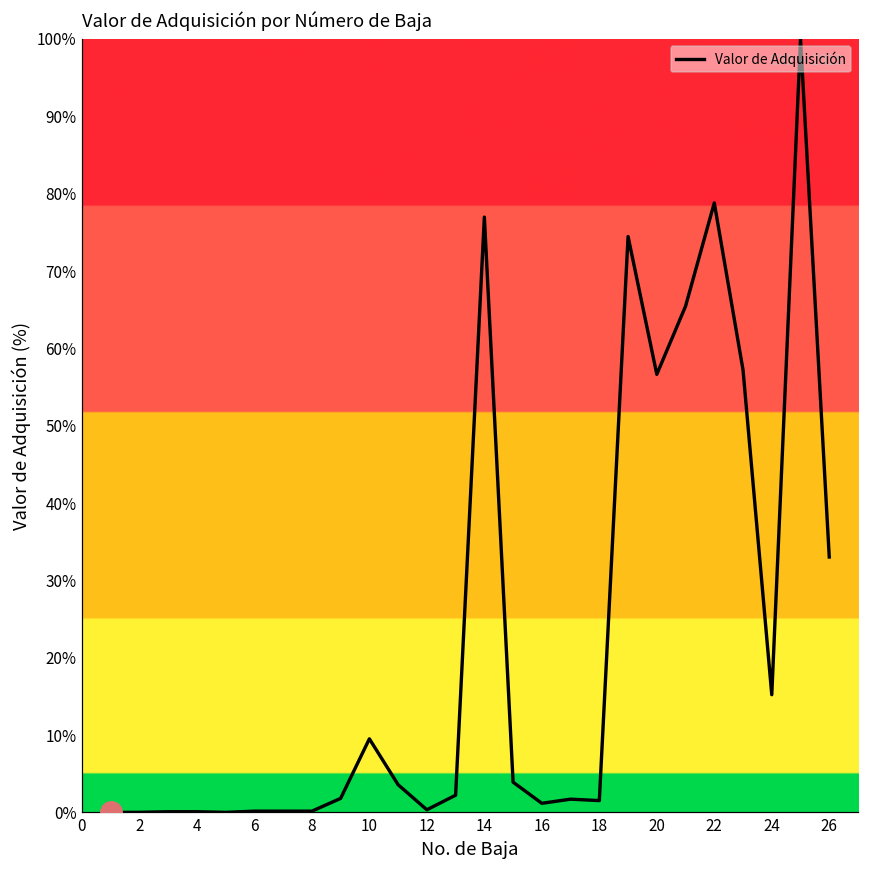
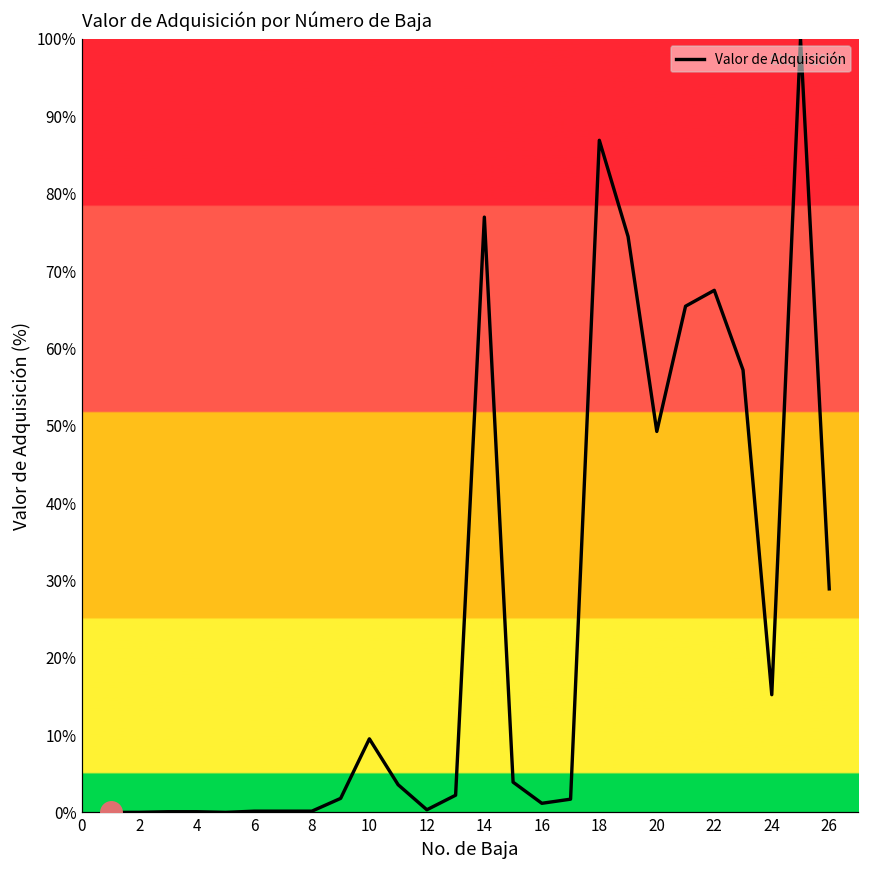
Valor de Adquisición, 18: 2% -> 87%
Valor de Adquisición, 20: 57% -> 49%
Valor de Adquisición, 22: 79% -> 68%
Valor de Adquisición, 26: 33% -> 29%
